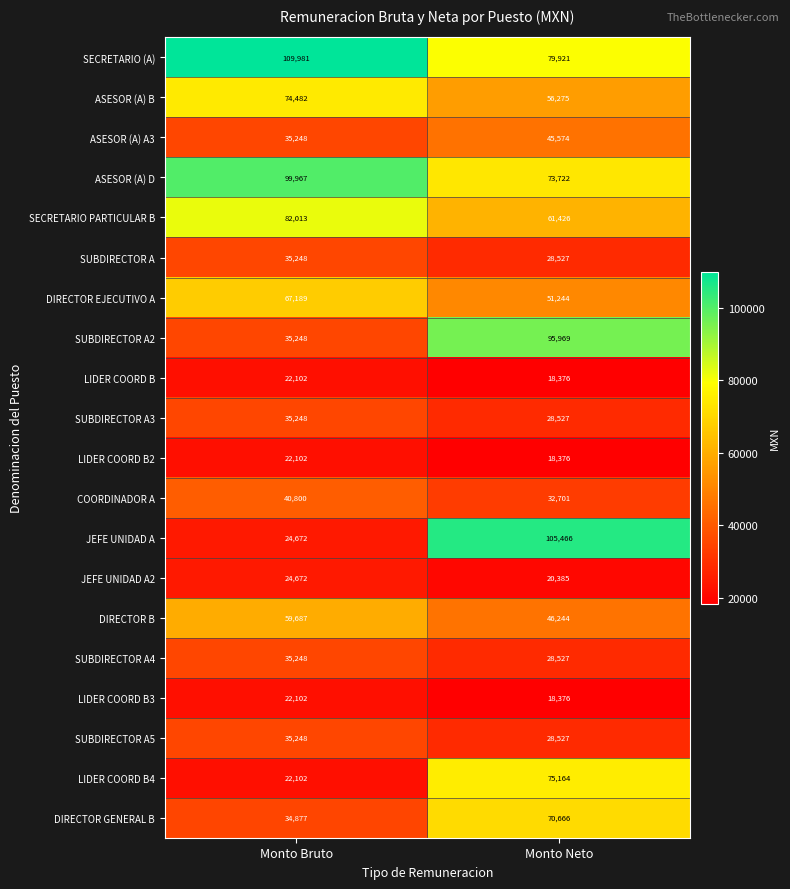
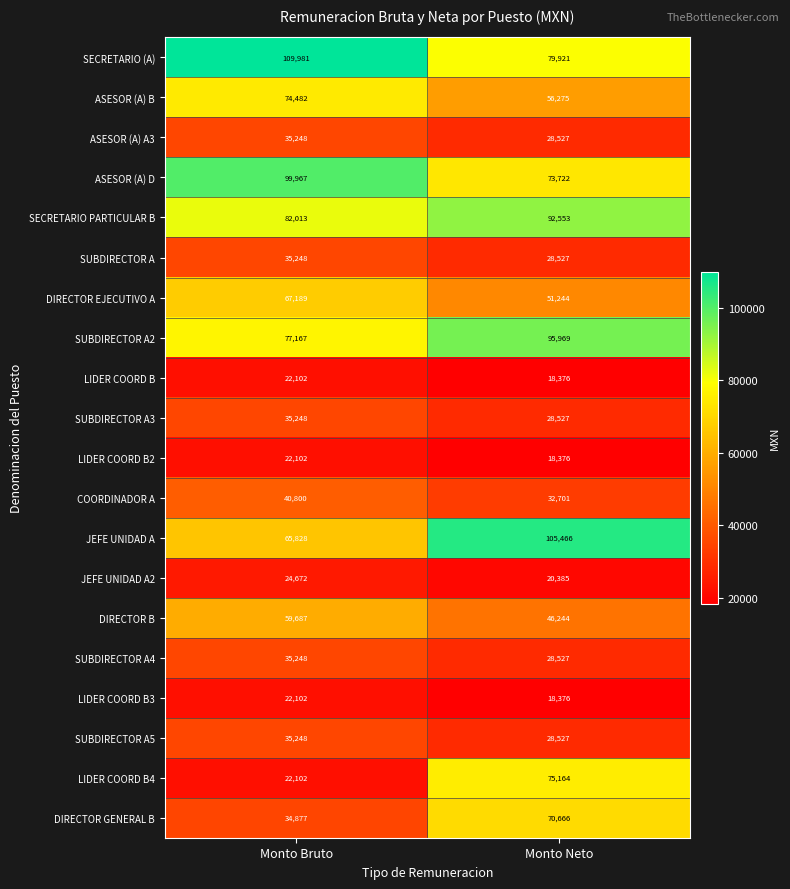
ASESOR (A) A3, Monto Neto: 45,574 -> 28,527
SECRETARIO PARTICULAR B, Monto Neto: 61,426 -> 92,553
SUBDIRECTOR A2, Monto Bruto: 35,248 -> 77,167
JEFE UNIDAD A, Monto Bruto: 24,672 -> 65,828
